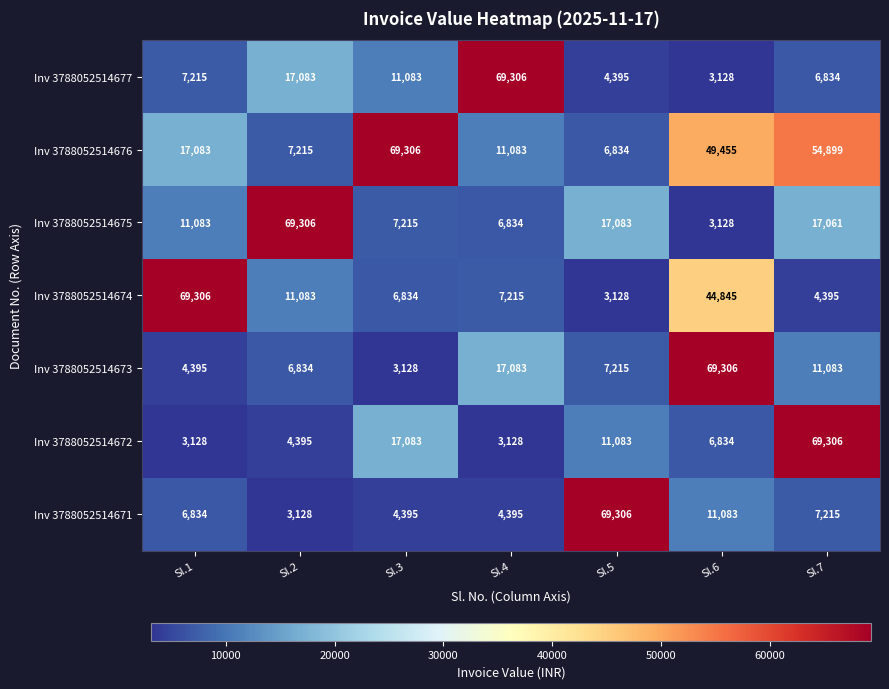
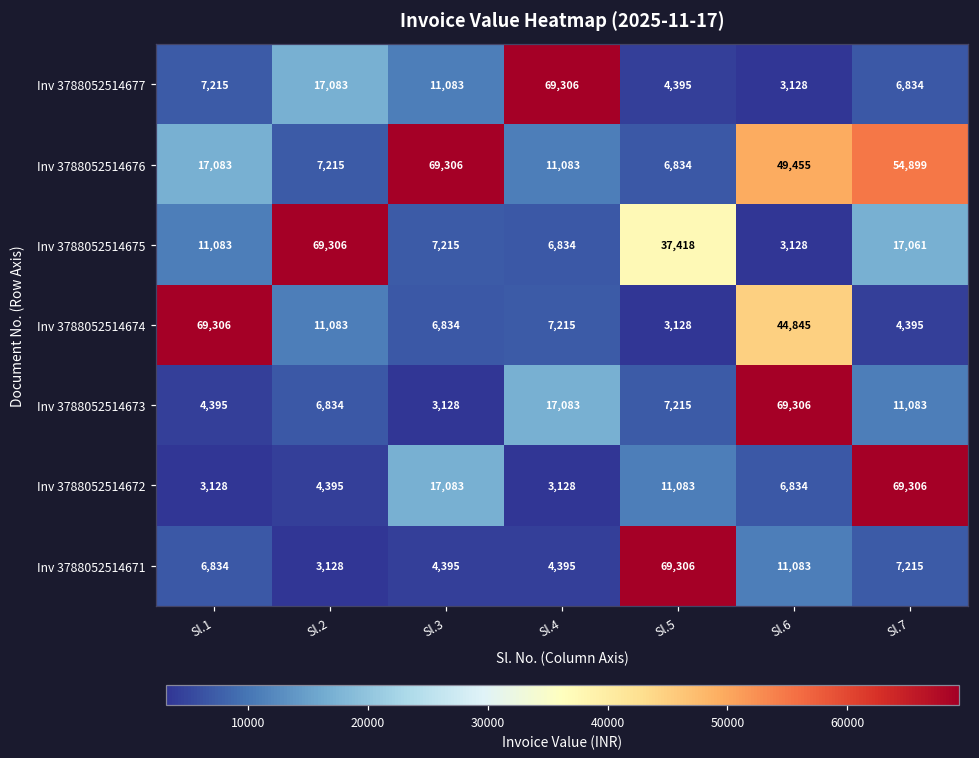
Inv 3788052514675, Sl.5: 17,083 -> 37,418
